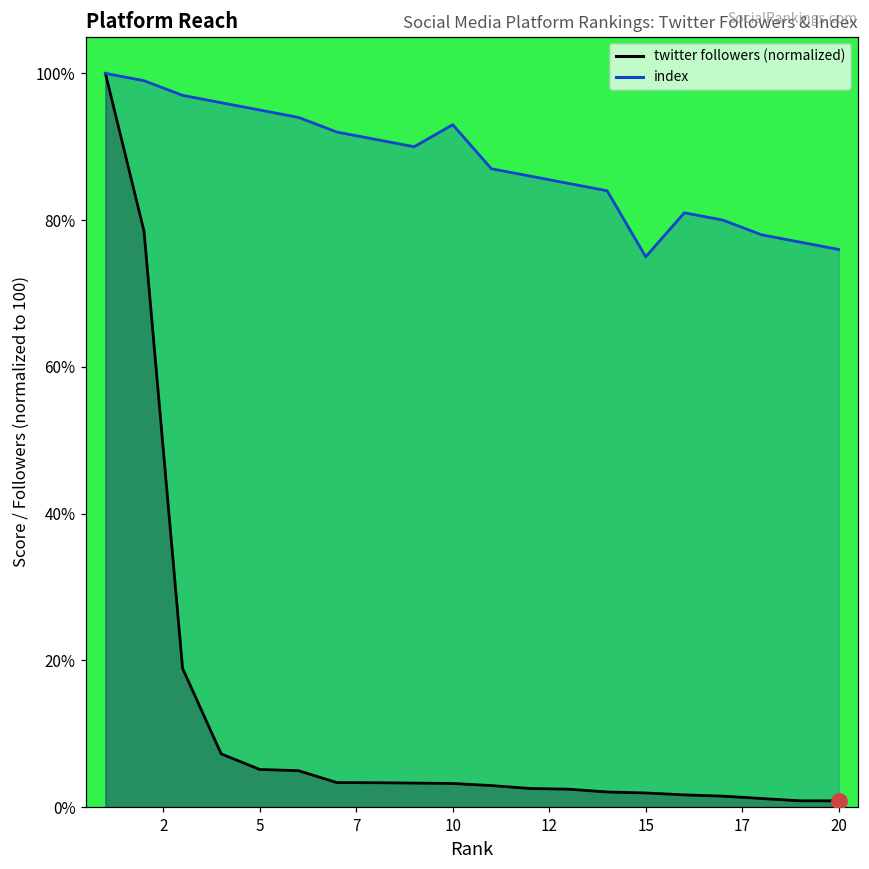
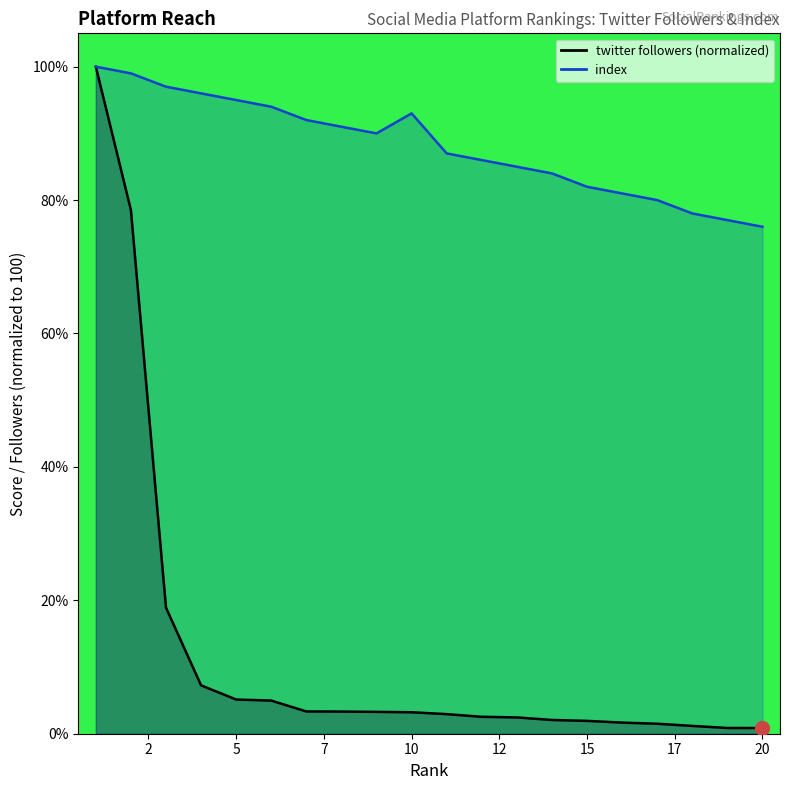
index, 15: 75% -> 82%
